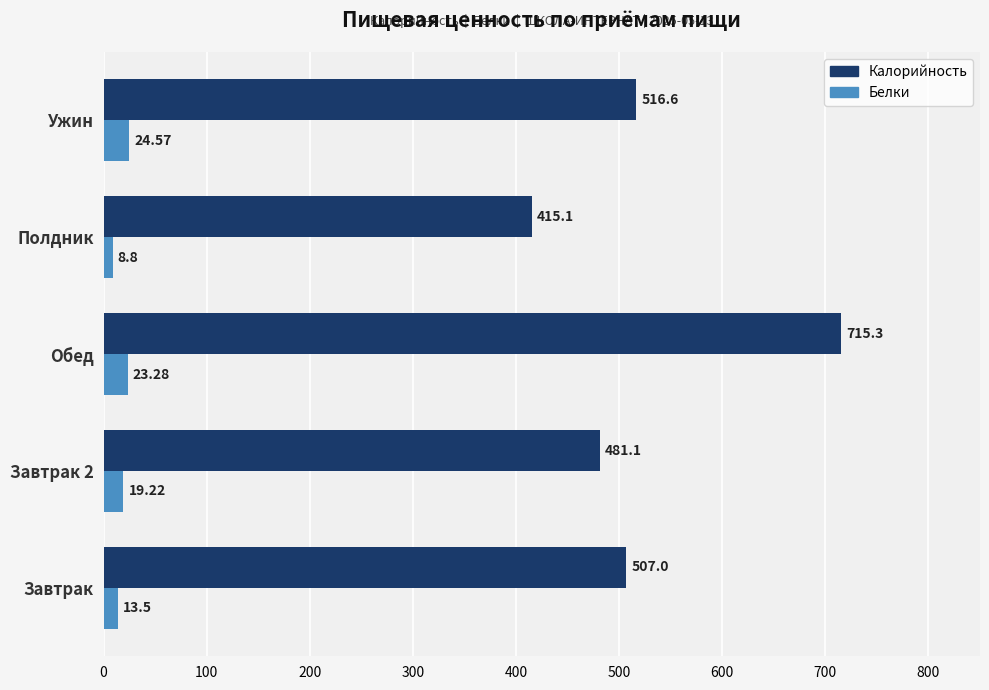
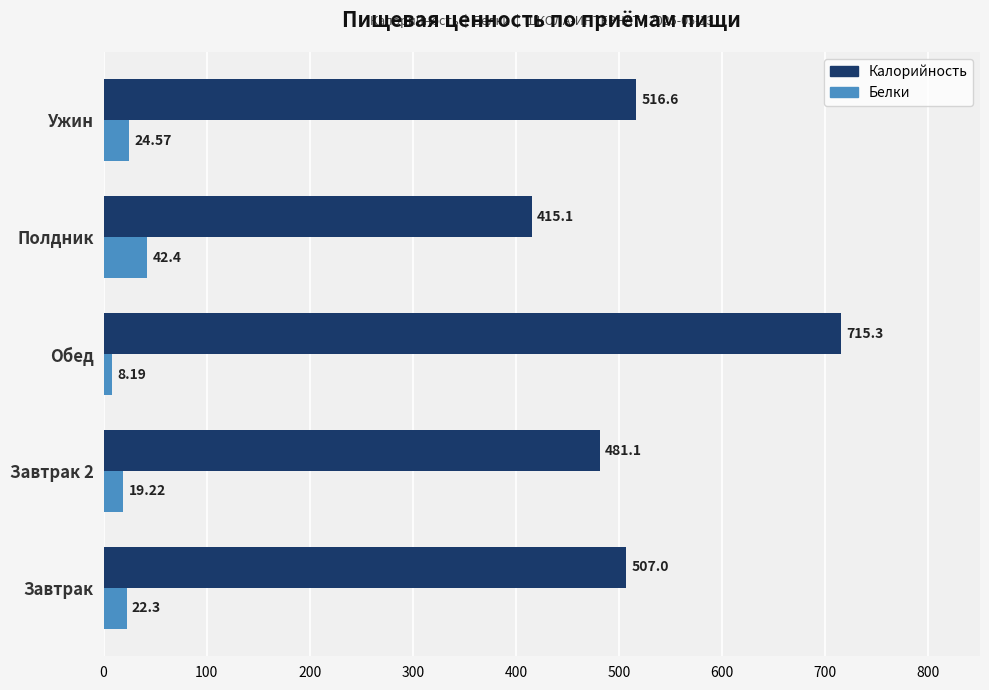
Белки, Полдник: 8.8 -> 42.4
Белки, Обед: 23.28 -> 8.19
Белки, Завтрак: 13.5 -> 22.3
